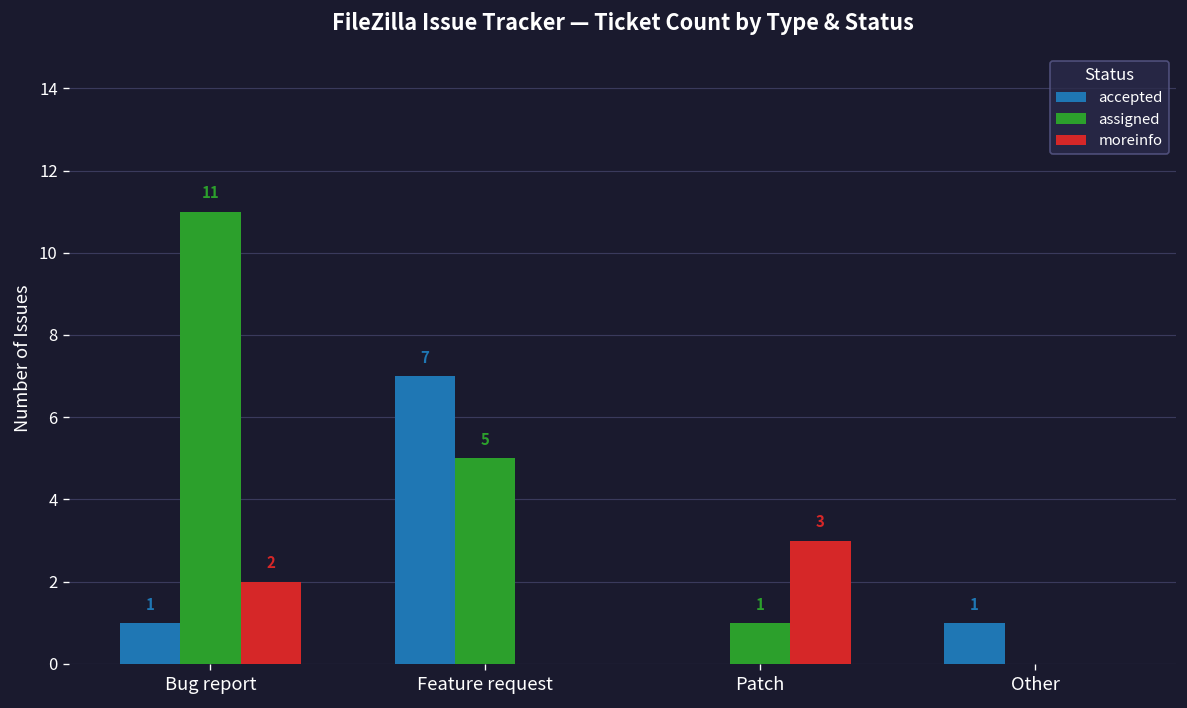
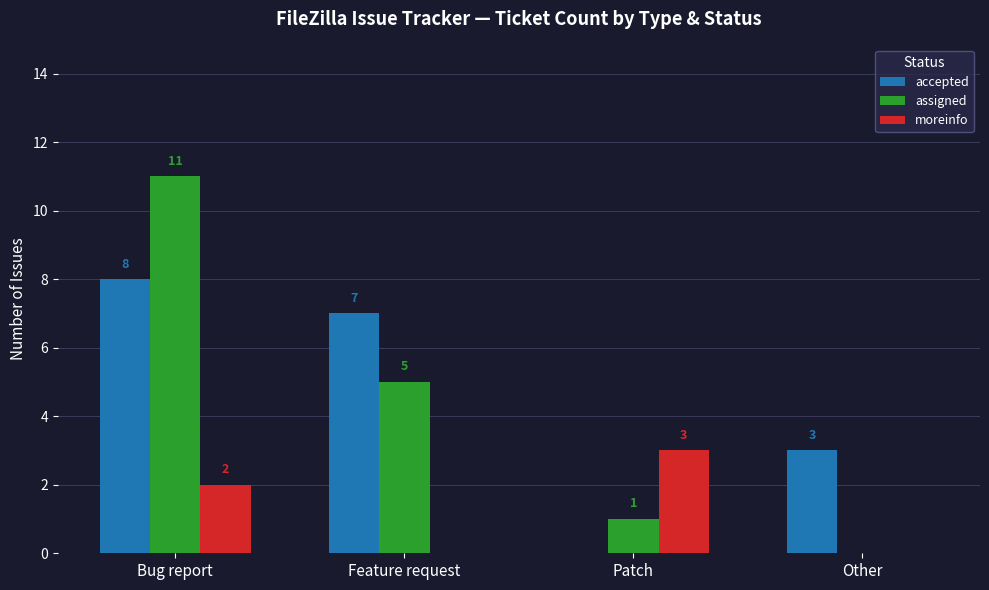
accepted, Bug report: 1 -> 8
accepted, Other: 1 -> 3
